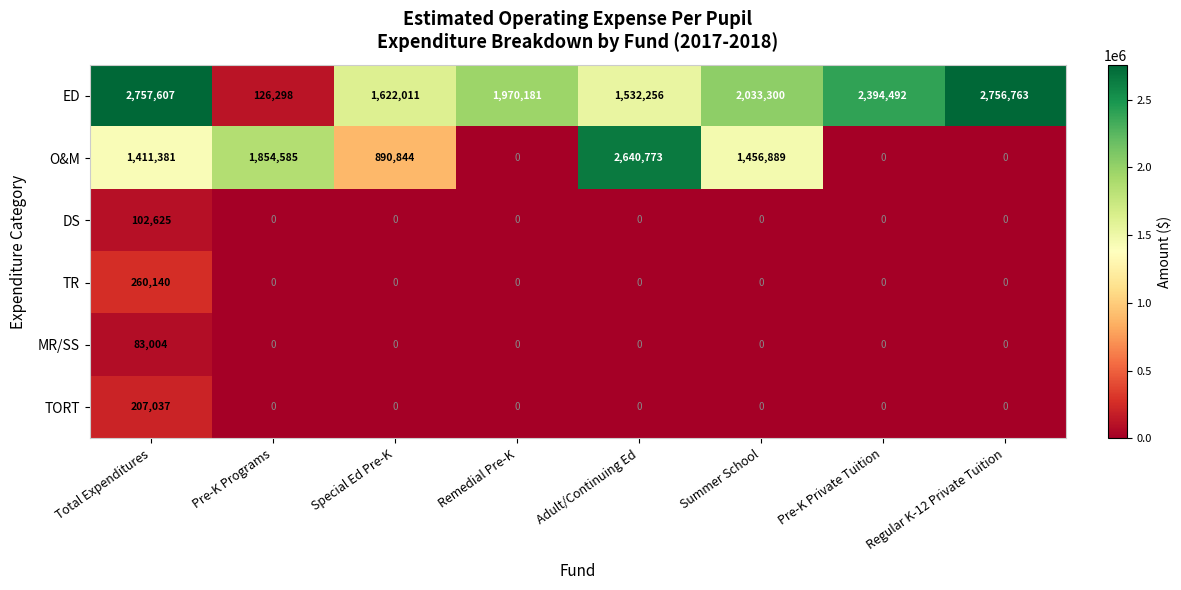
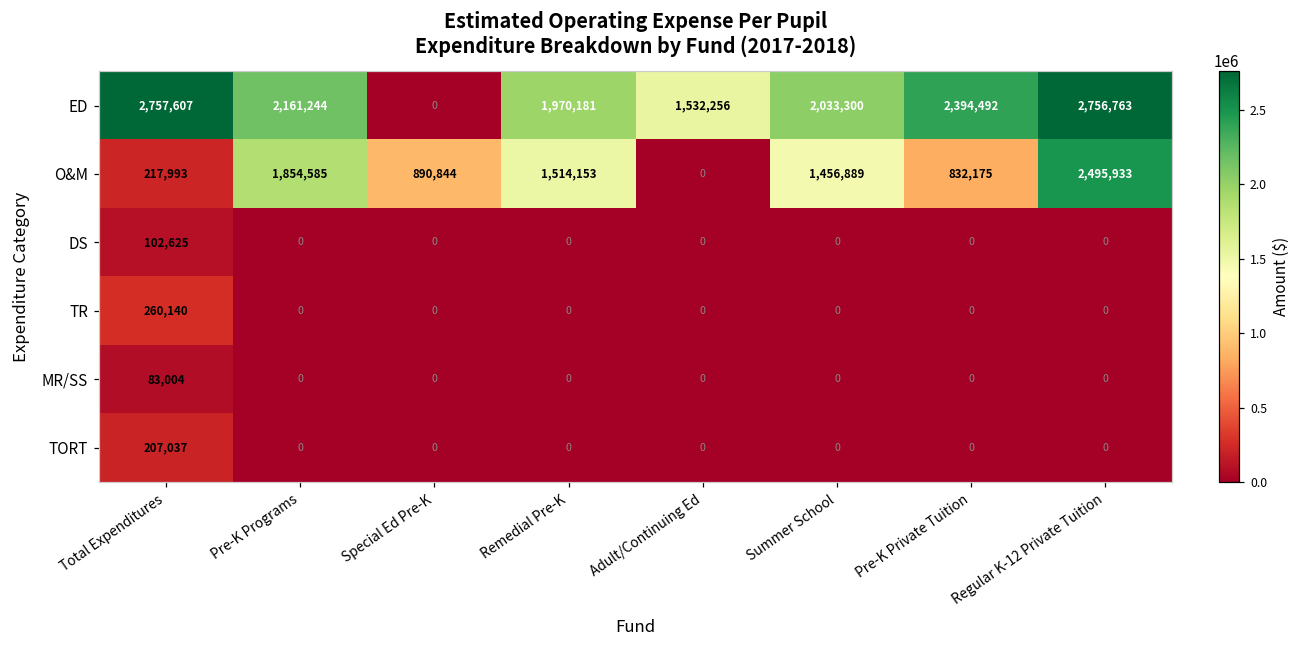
ED, Pre-K Programs: 126,298 -> 2,161,244
ED, Special Ed Pre-K: 1,622,011 -> 0
O&M, Total Expenditures: 1,411,381 -> 217,993
O&M, Remedial Pre-K: 0 -> 1,514,153
O&M, Adult/Continuing Ed: 2,640,773 -> 0
O&M, Pre-K Private Tuition: 0 -> 832,175
O&M, Regular K-12 Private Tuition: 0 -> 2,495,933
